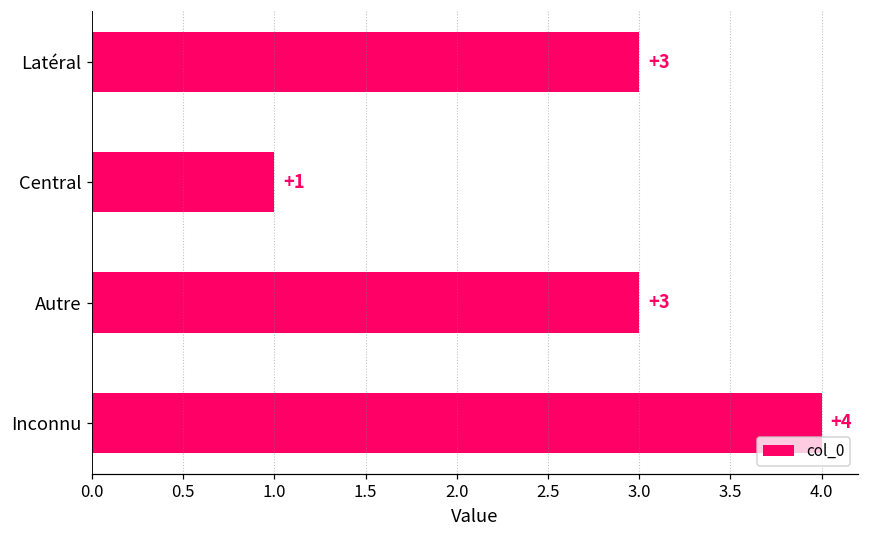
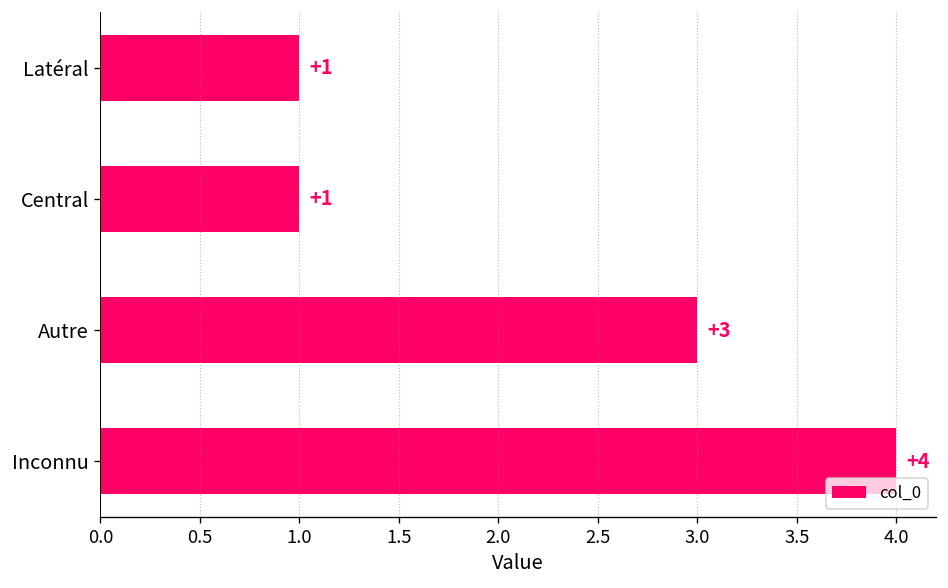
Latéral: +3 -> +1
